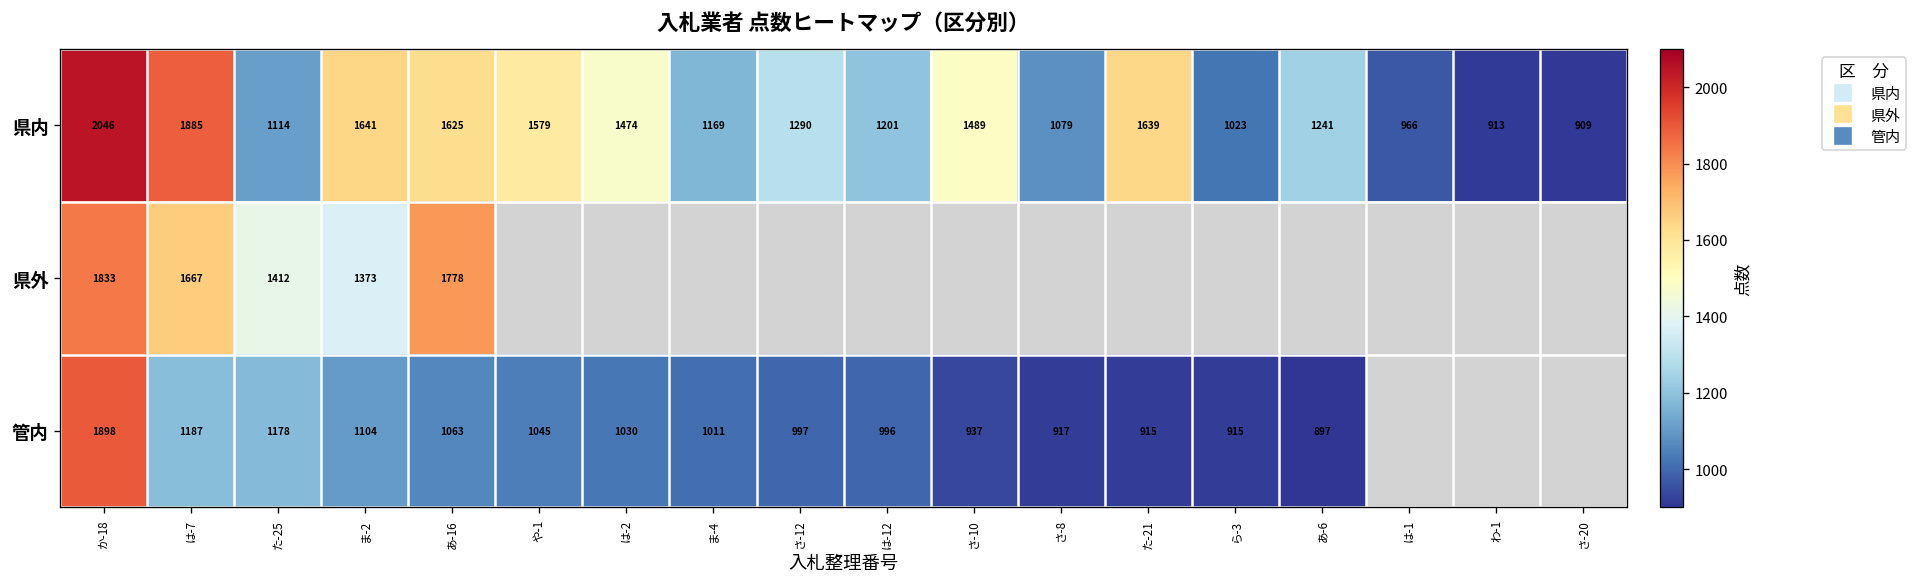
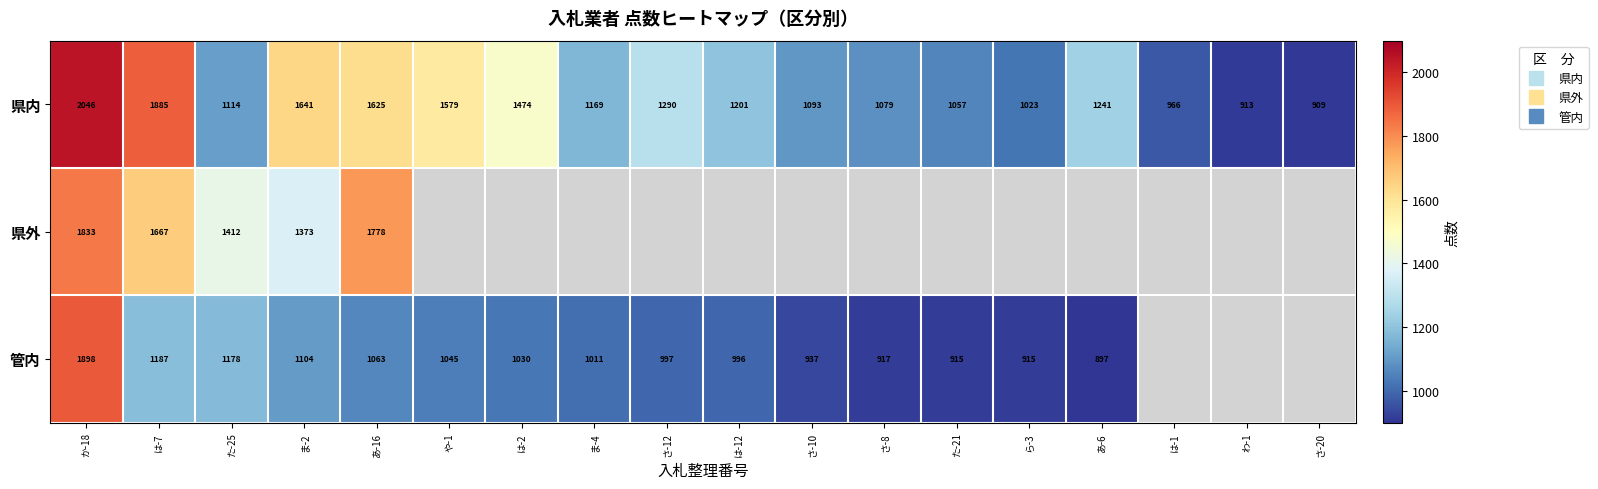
県内, さ-10: 1489 -> 1093
県内, た-21: 1639 -> 1057
